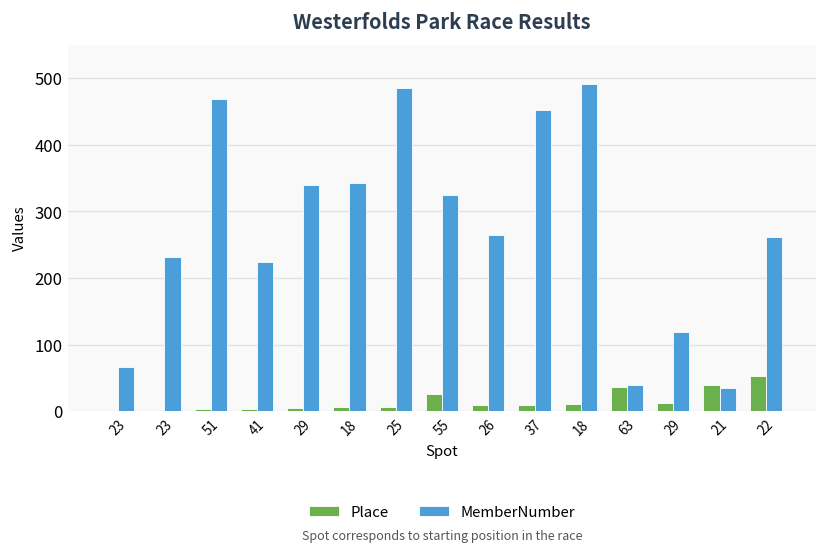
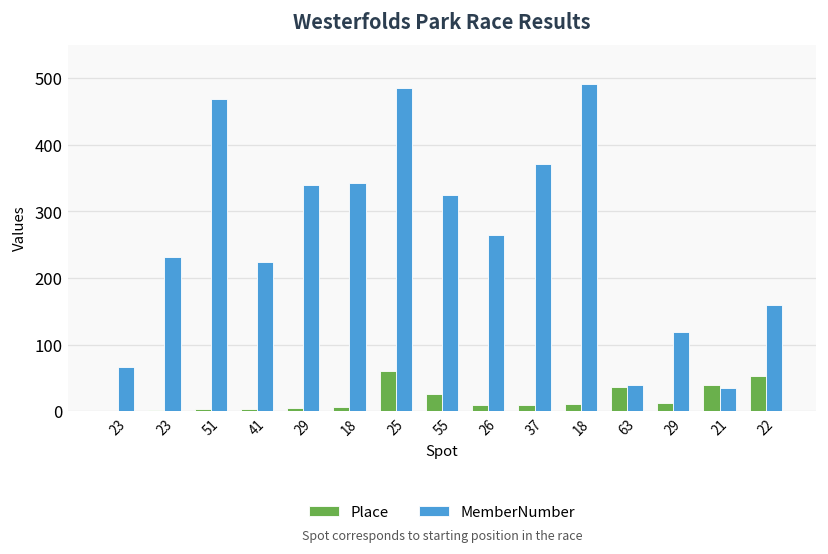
Place, 25: 10 -> 60
MemberNumber, 37: 450 -> 370
MemberNumber, 22: 260 -> 160
